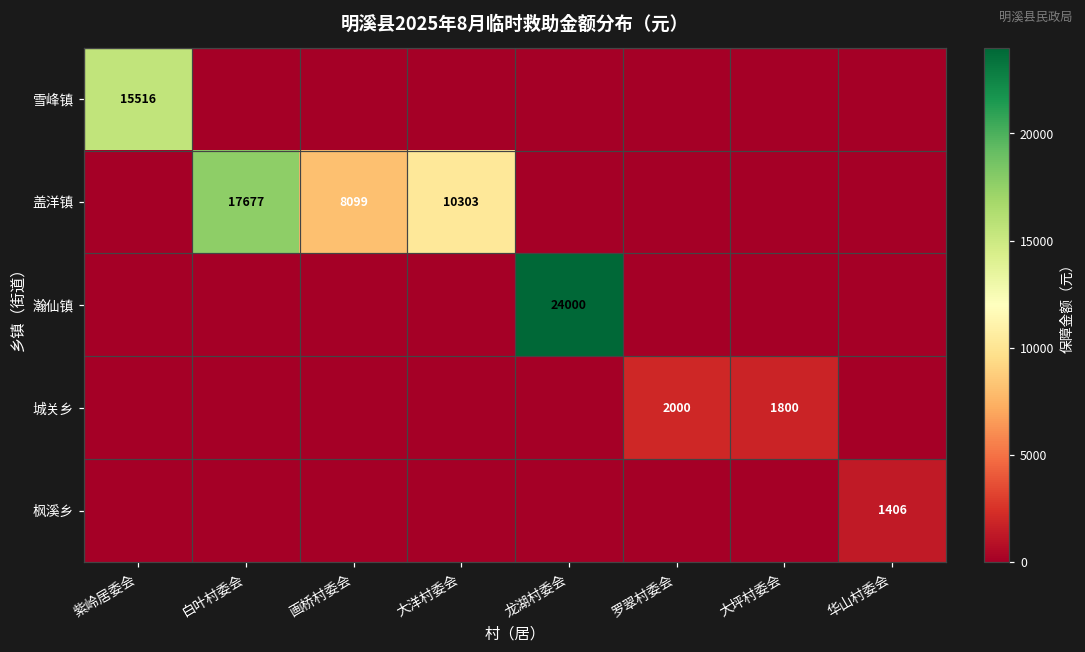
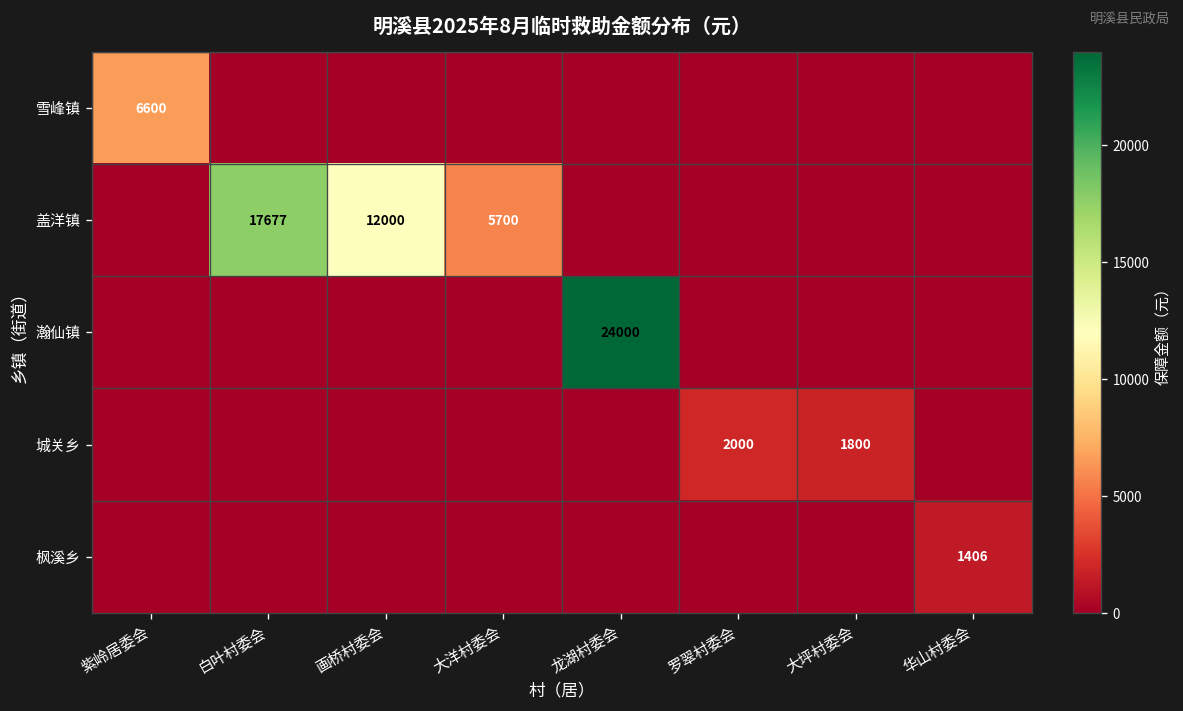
雪峰镇, 紫岭居委会: 15516 -> 6600
盖洋镇, 画桥村委会: 8099 -> 12000
盖洋镇, 大洋村委会: 10303 -> 5700
